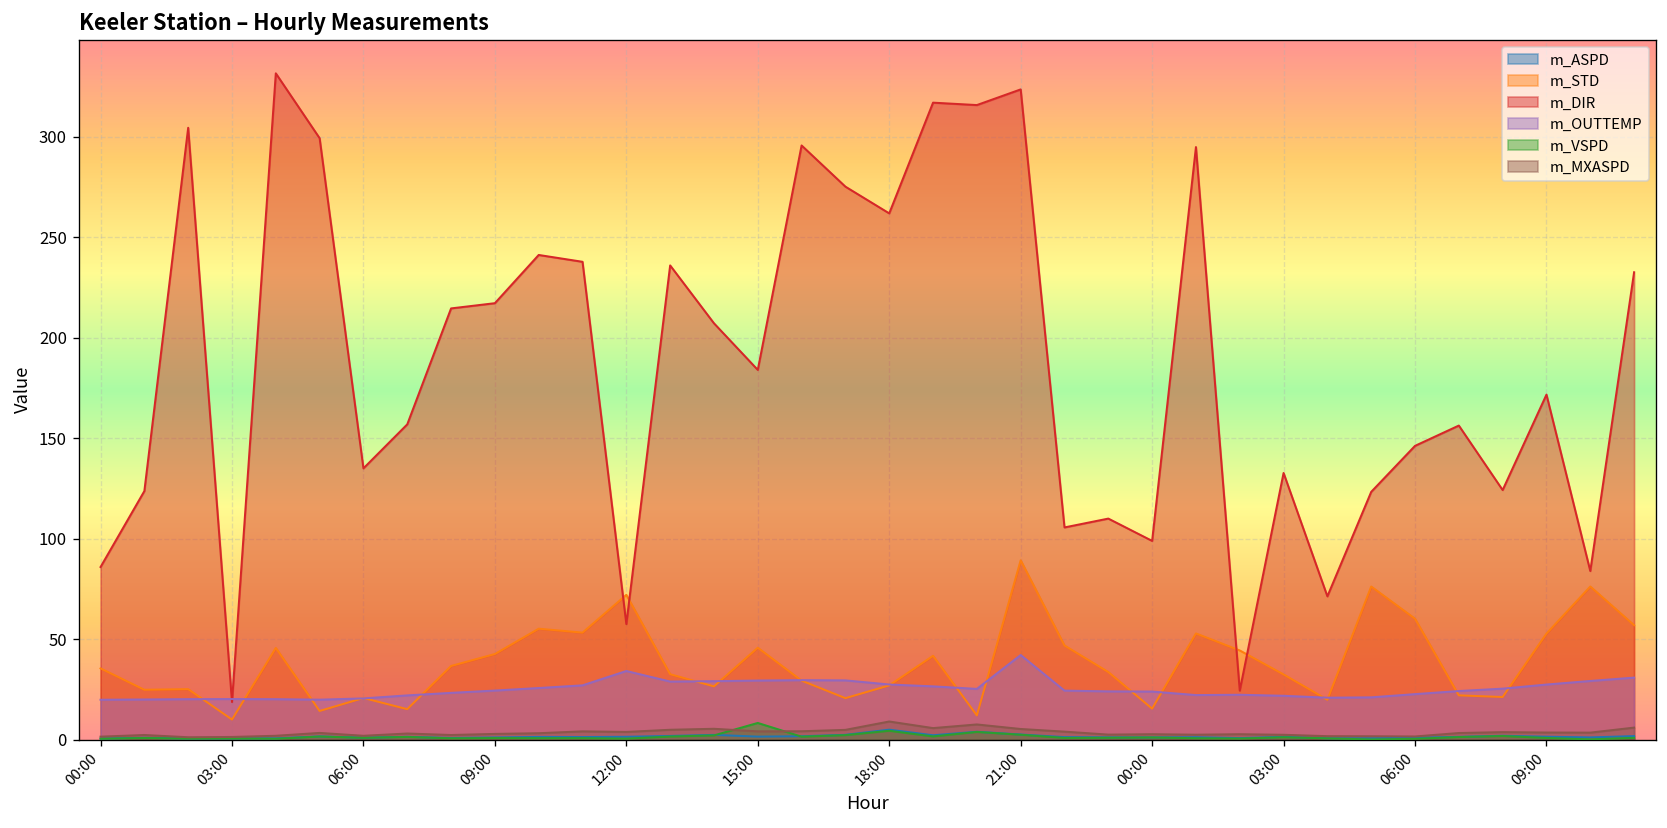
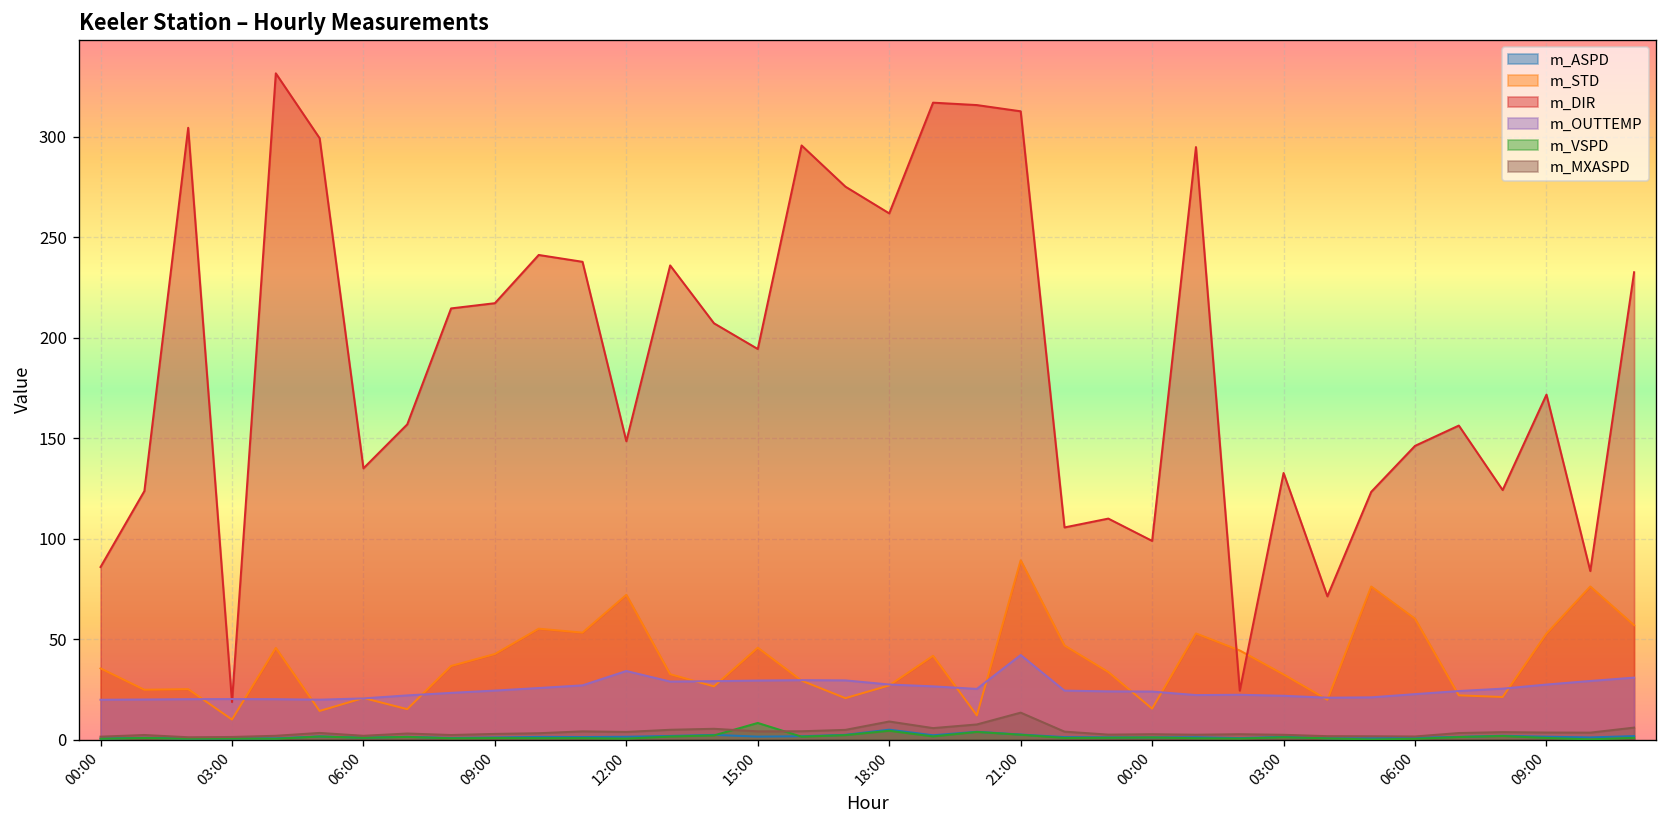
m_DIR, 12:00: 58 -> 149
m_DIR, 15:00: 184 -> 194
m_DIR, 21:00: 324 -> 313
m_MXASPD, 21:00: 5 -> 13
